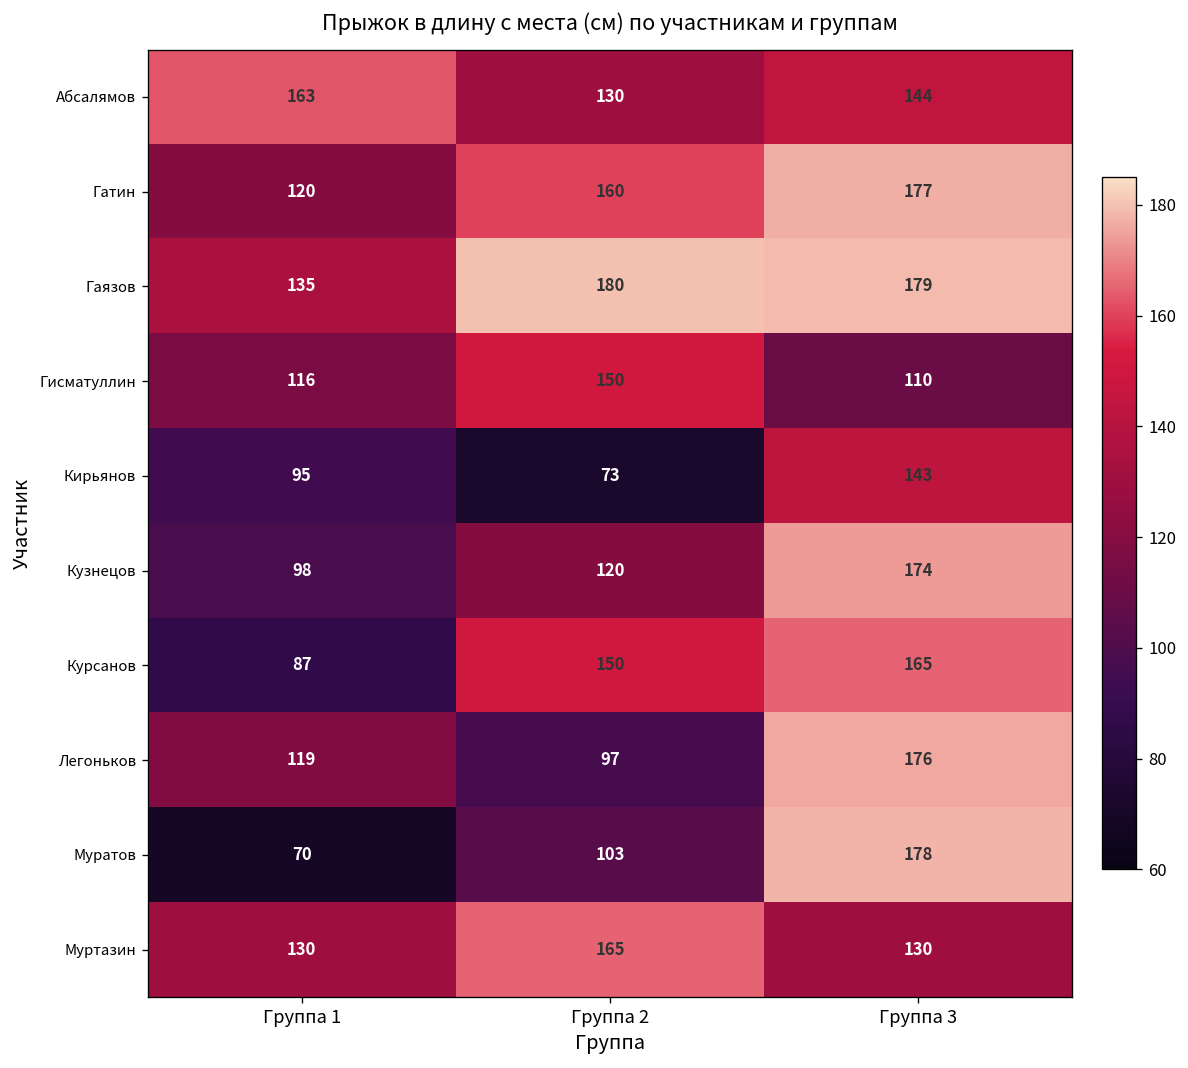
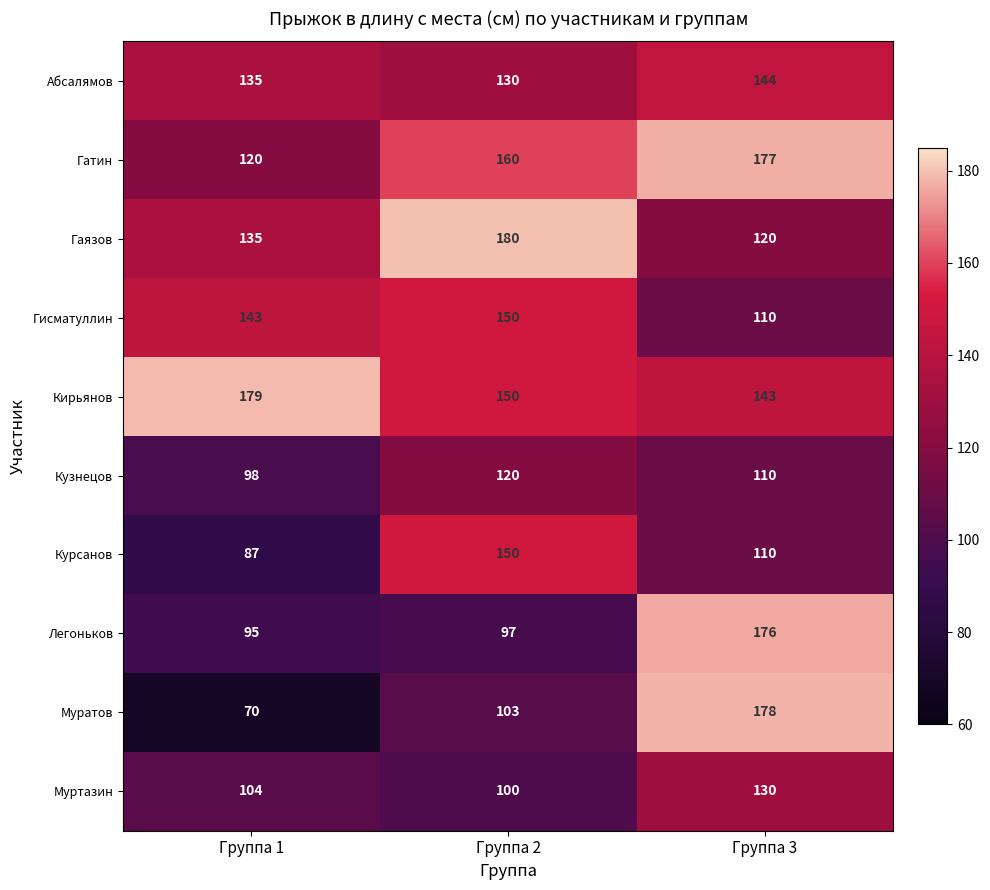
Абсалямов, Группа 1: 163 -> 135
Гаязов, Группа 3: 179 -> 120
Гисматуллин, Группа 1: 116 -> 143
Кирьянов, Группа 1: 95 -> 179
Кирьянов, Группа 2: 73 -> 150
Кузнецов, Группа 3: 174 -> 110
Курсанов, Группа 3: 165 -> 110
Легоньков, Группа 1: 119 -> 95
Муртазин, Группа 1: 130 -> 104
Муртазин, Группа 2: 165 -> 100
